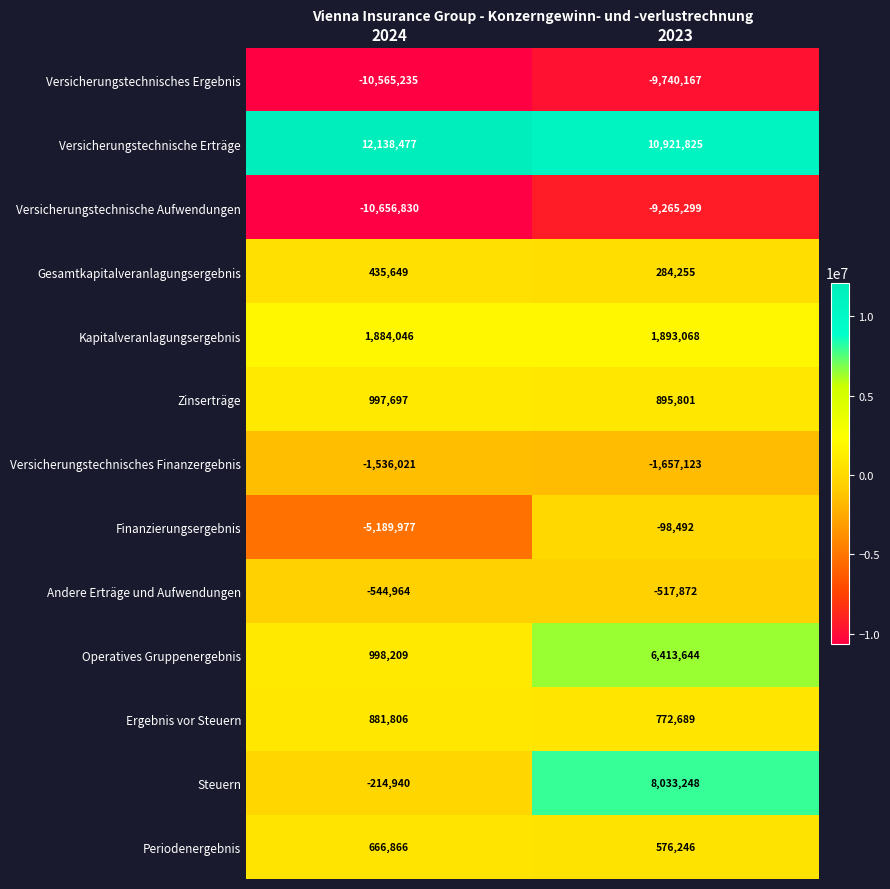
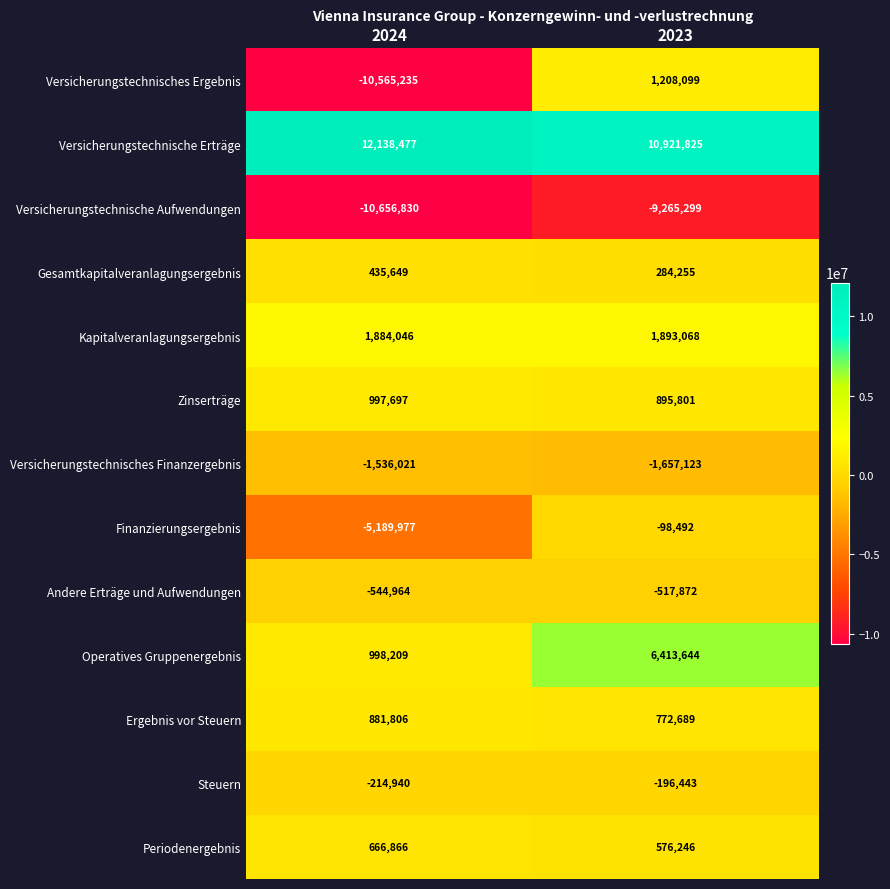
Versicherungstechnisches Ergebnis, 2023: -9,740,167 -> 1,208,099
Steuern, 2023: 8,033,248 -> -196,443
